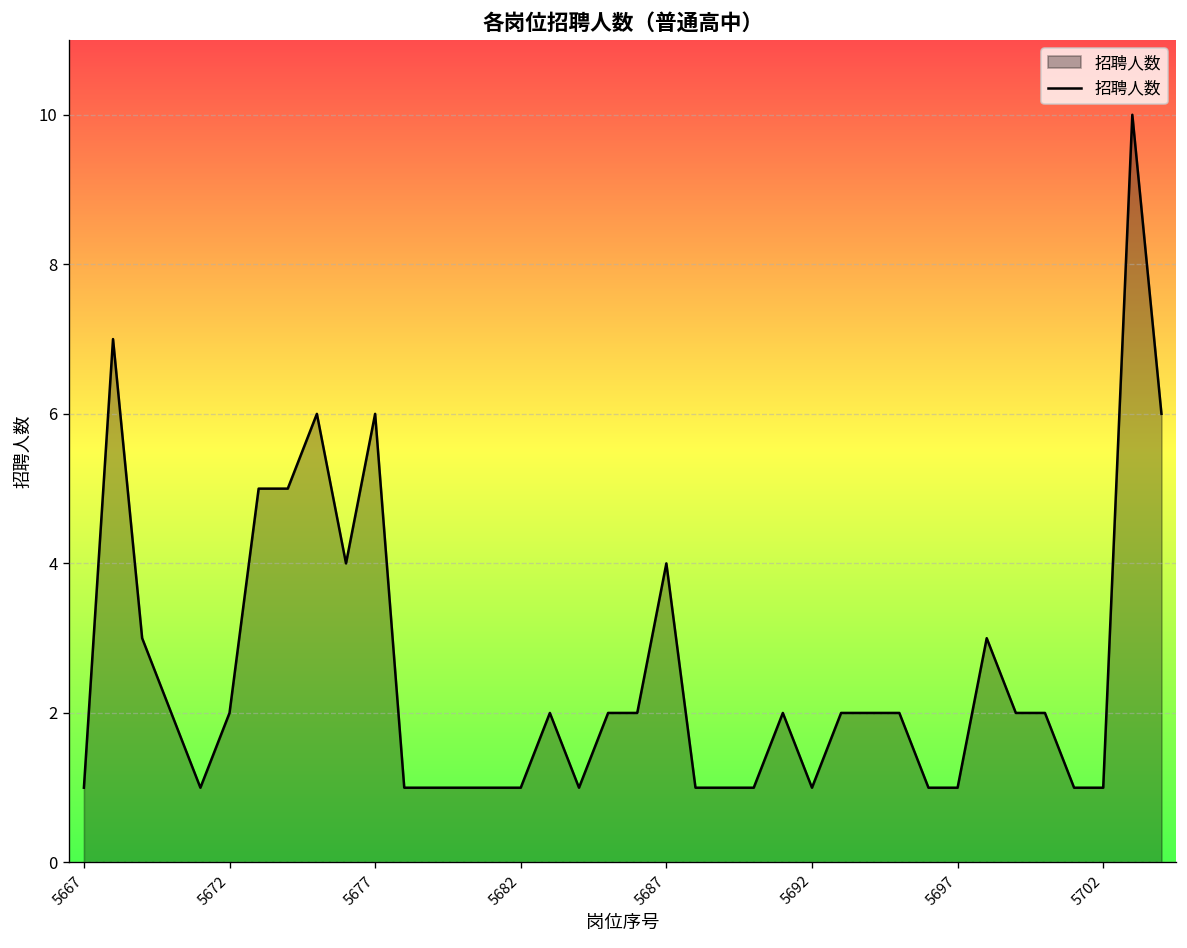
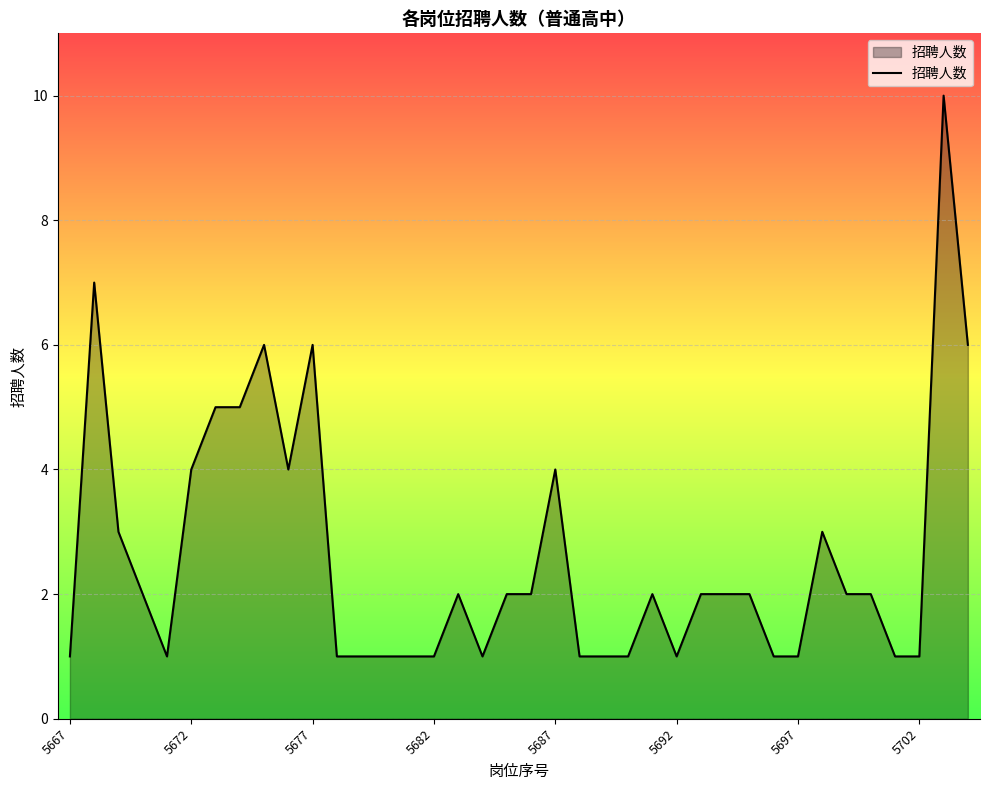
5672: 2 -> 4
